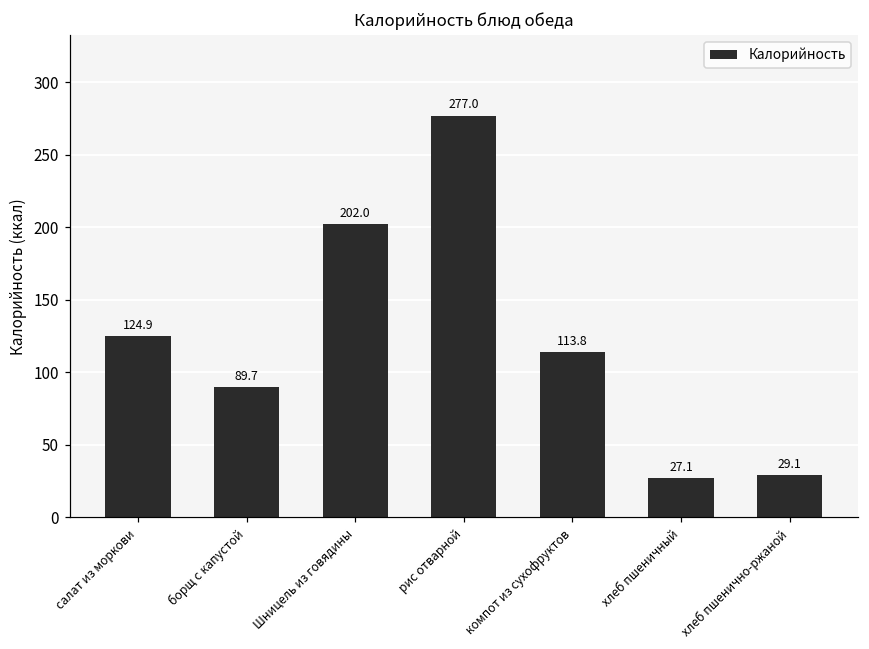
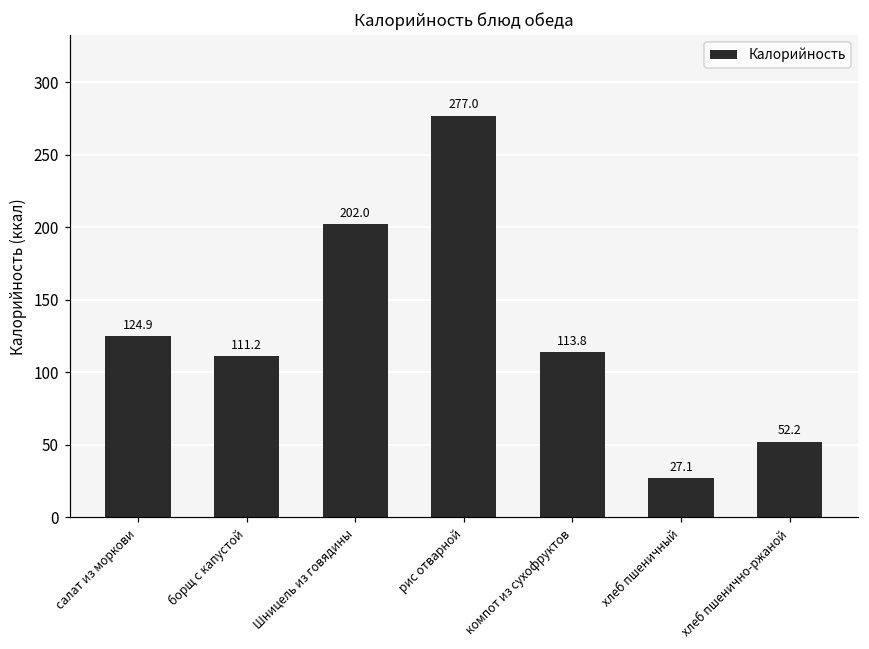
борщ с капустой: 89.7 -> 111.2
хлеб пшенично-ржаной: 29.1 -> 52.2
